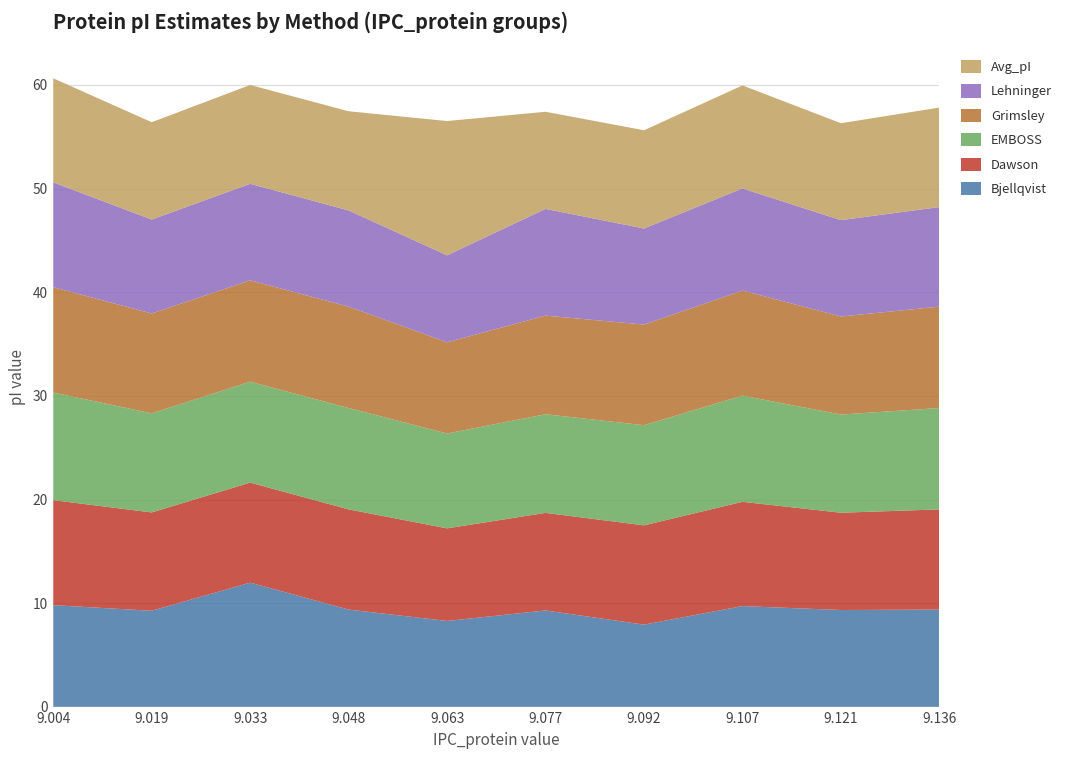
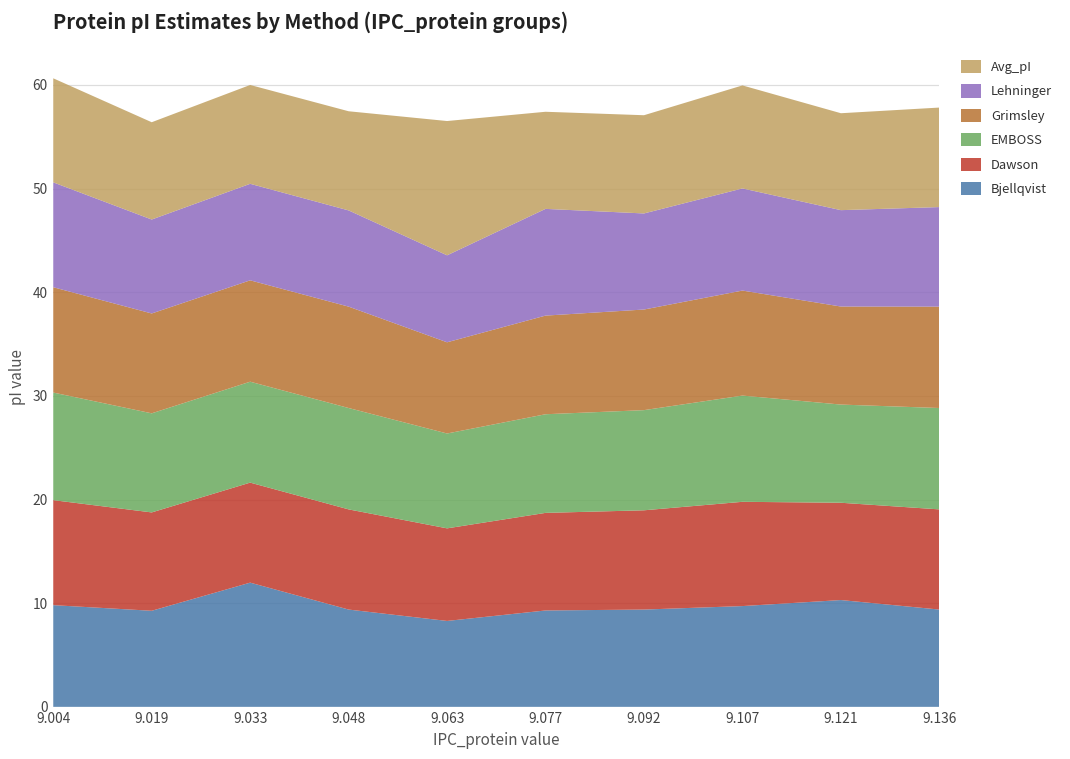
Bjellqvist, 9.092: 8 -> 9
Bjellqvist, 9.121: 9 -> 10
